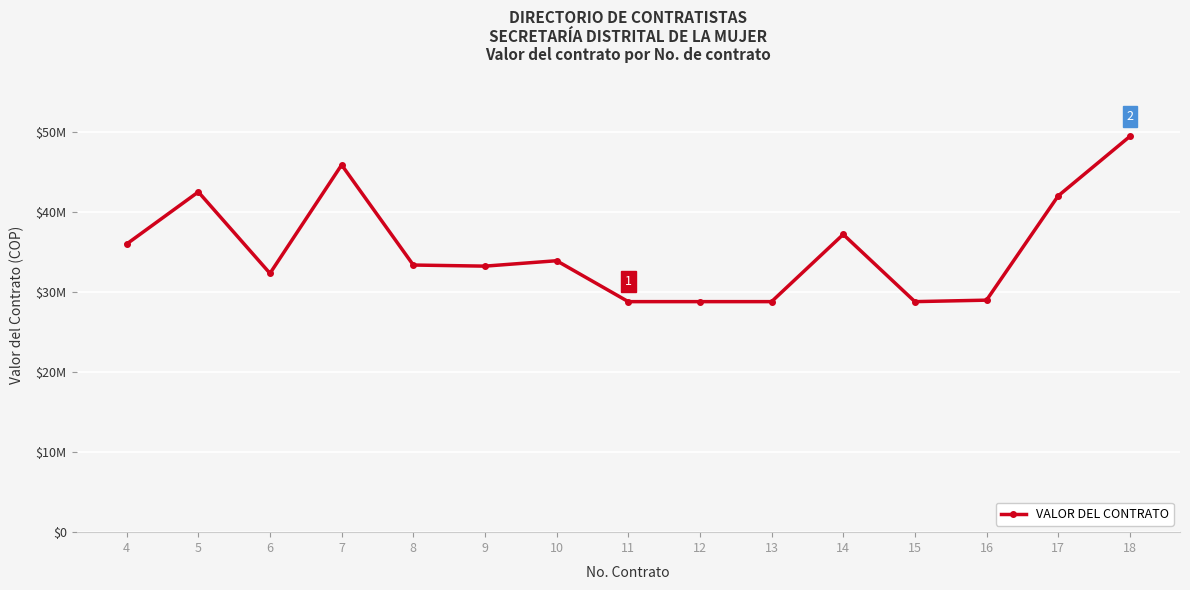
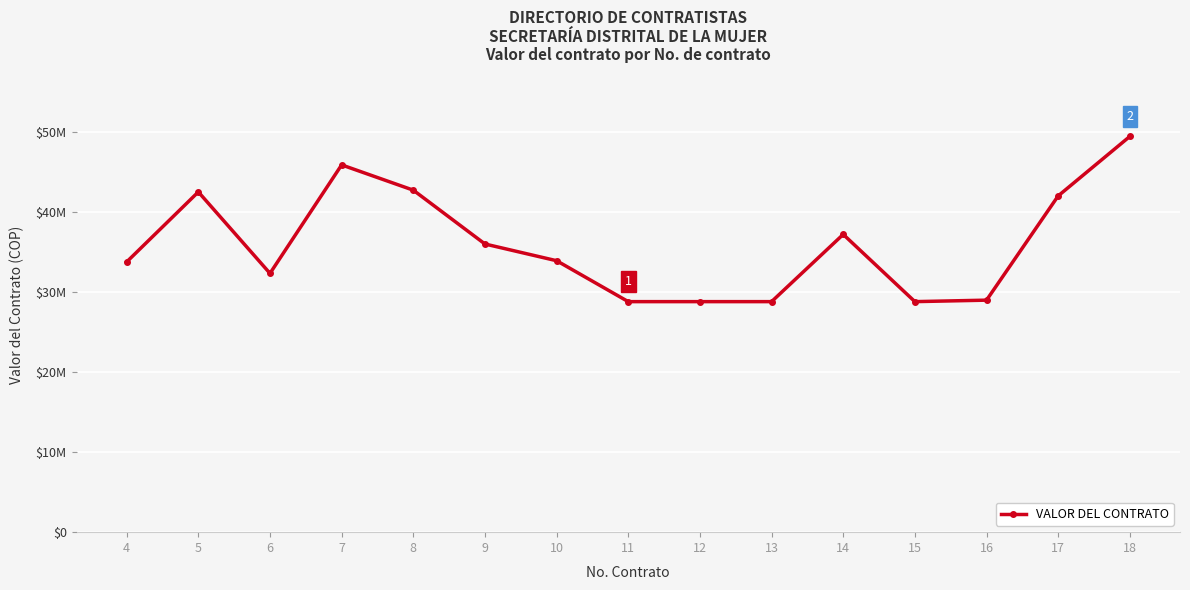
4: $36000000 -> $34000000
8: $33000000 -> $43000000
9: $33000000 -> $36000000
